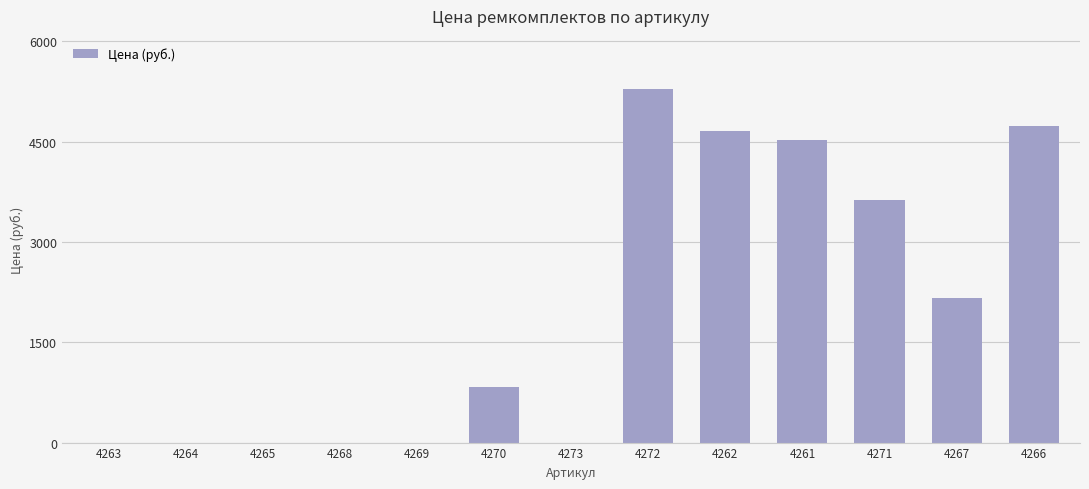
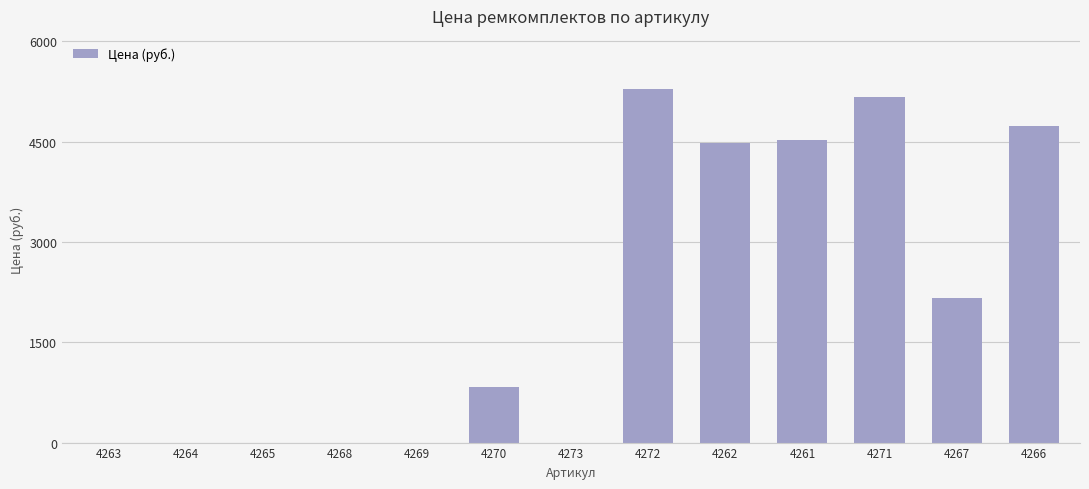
4262: 4700 -> 4500
4271: 3600 -> 5200
